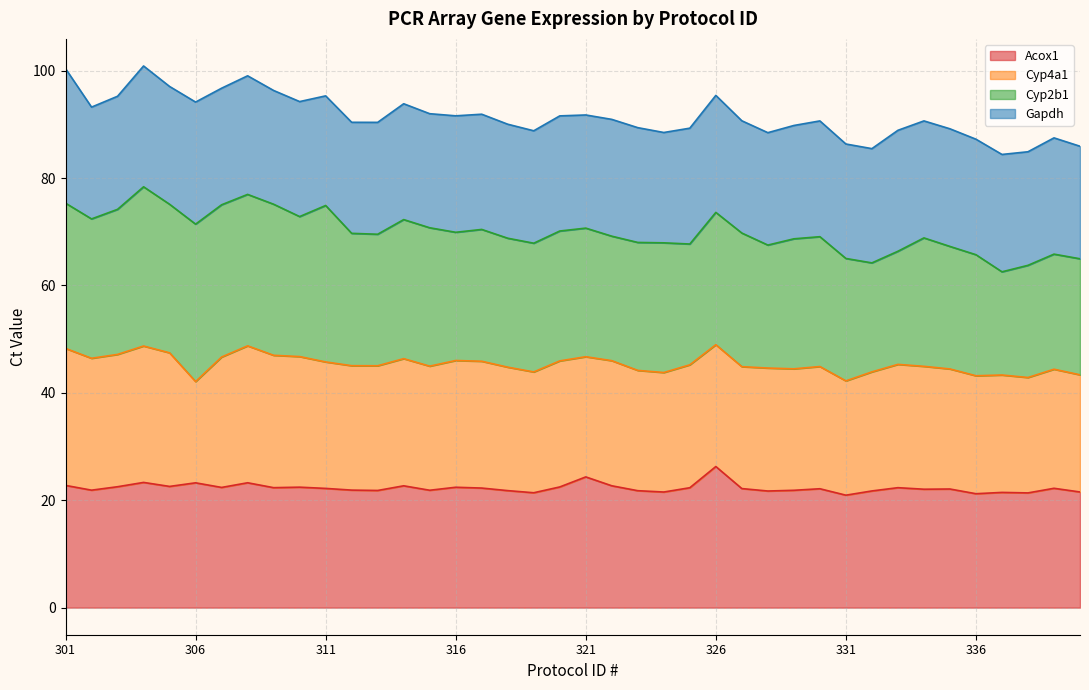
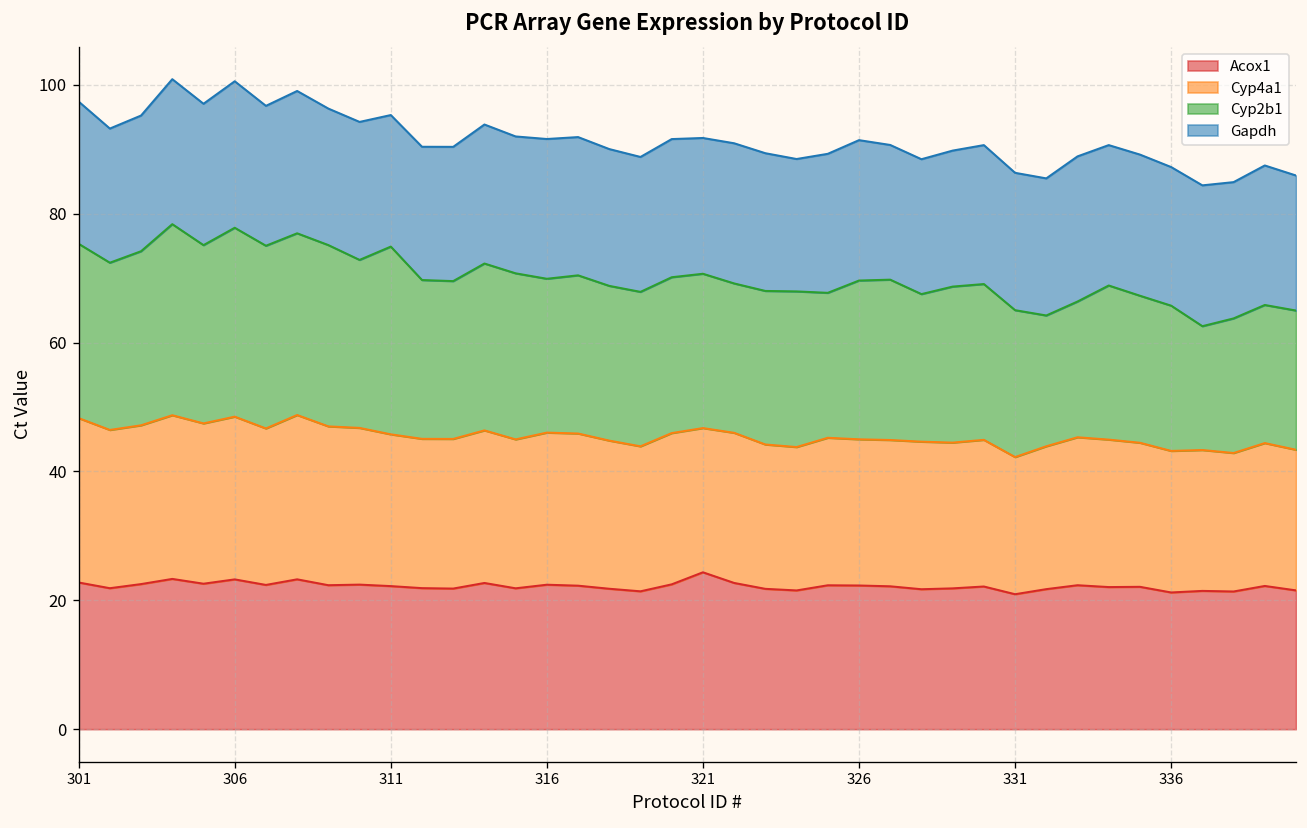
Gapdh, 301: 25 -> 22
Cyp4a1, 306: 19 -> 25
Acox1, 326: 26 -> 22
